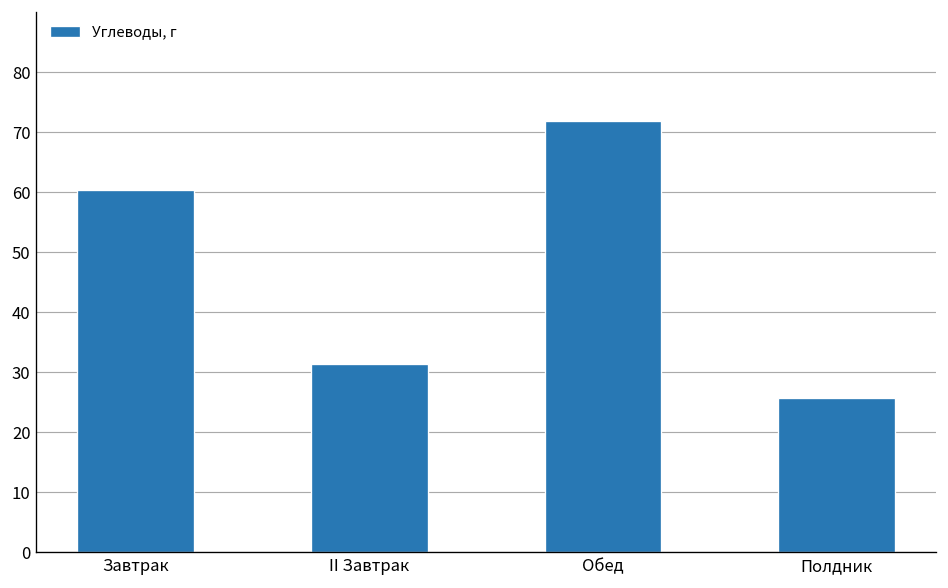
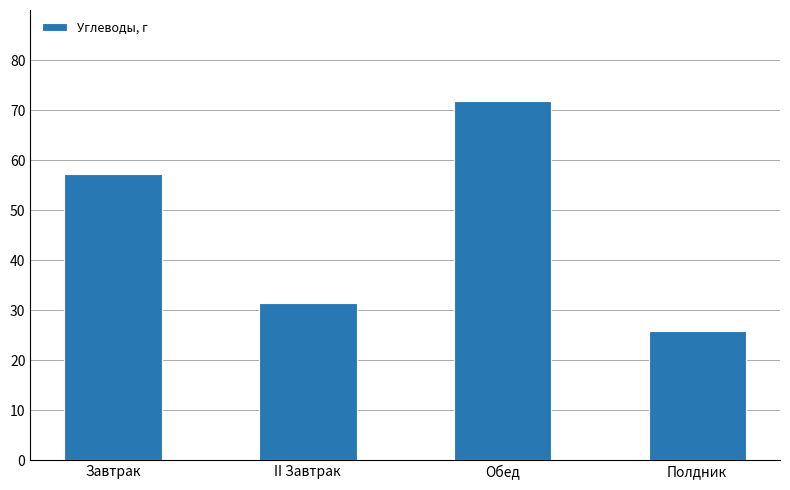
Завтрак: 60 -> 57
